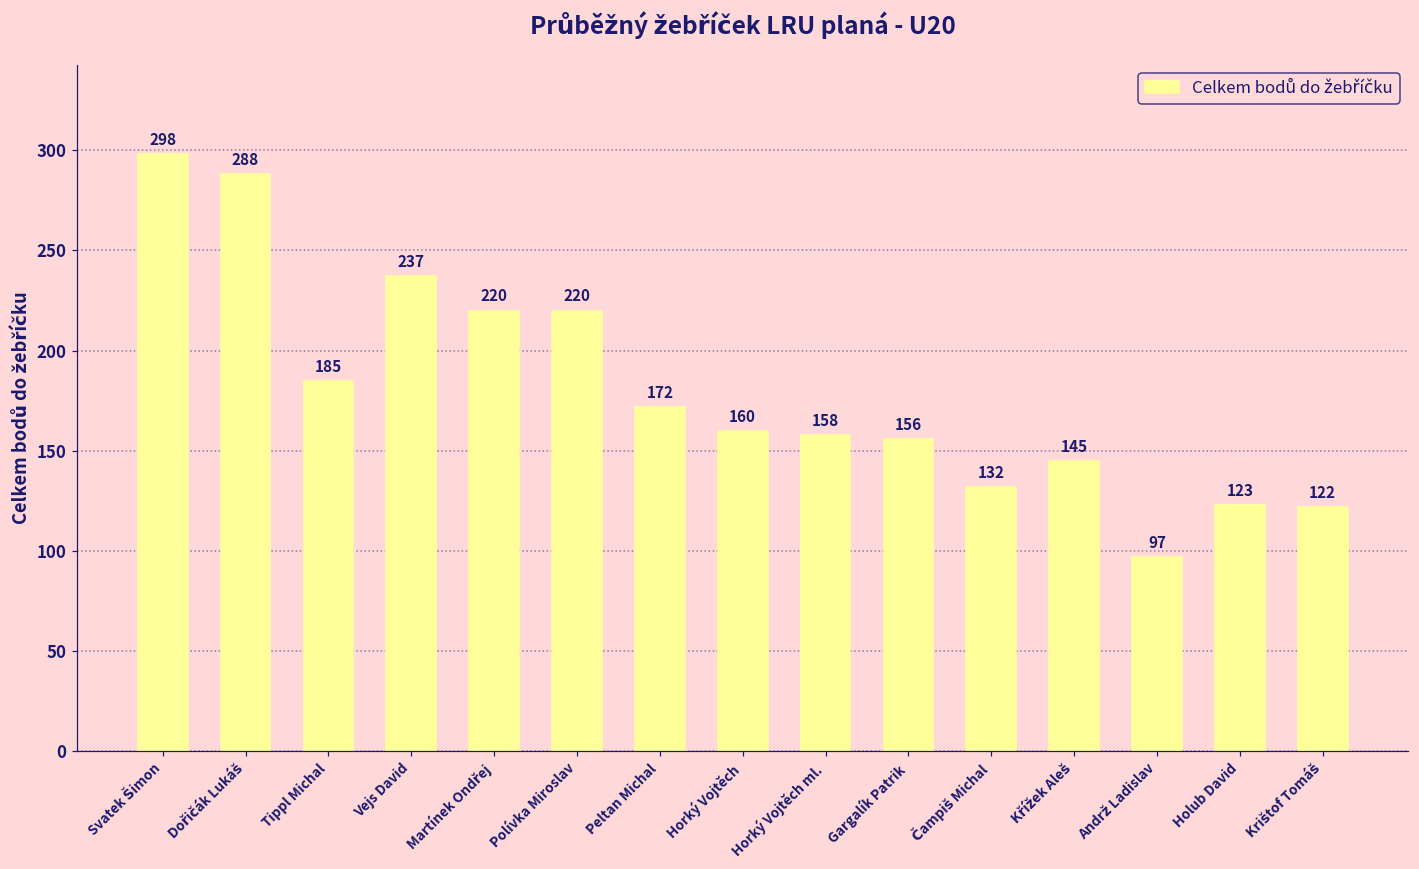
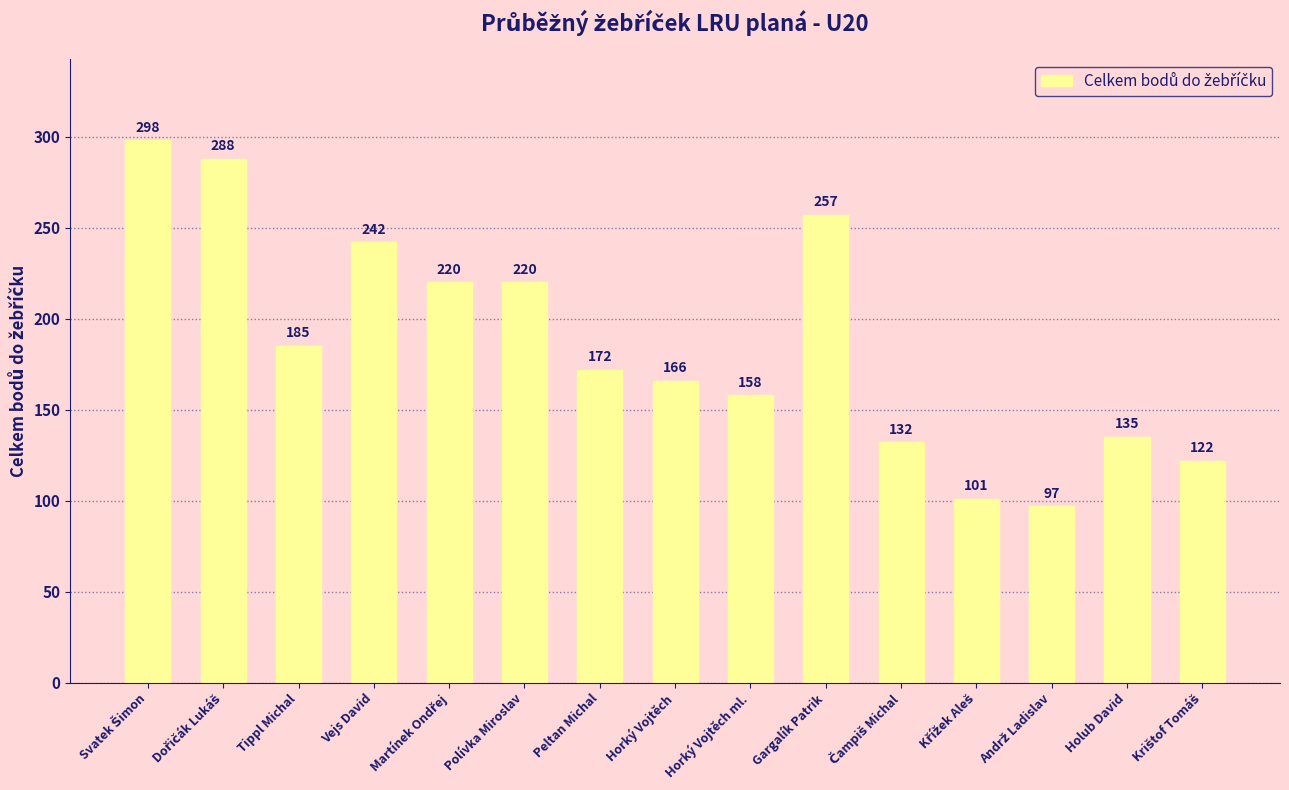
Vejs David: 237 -> 242
Horký Vojtěch: 160 -> 166
Gargalík Patrik: 156 -> 257
Křížek Aleš: 145 -> 101
Holub David: 123 -> 135
